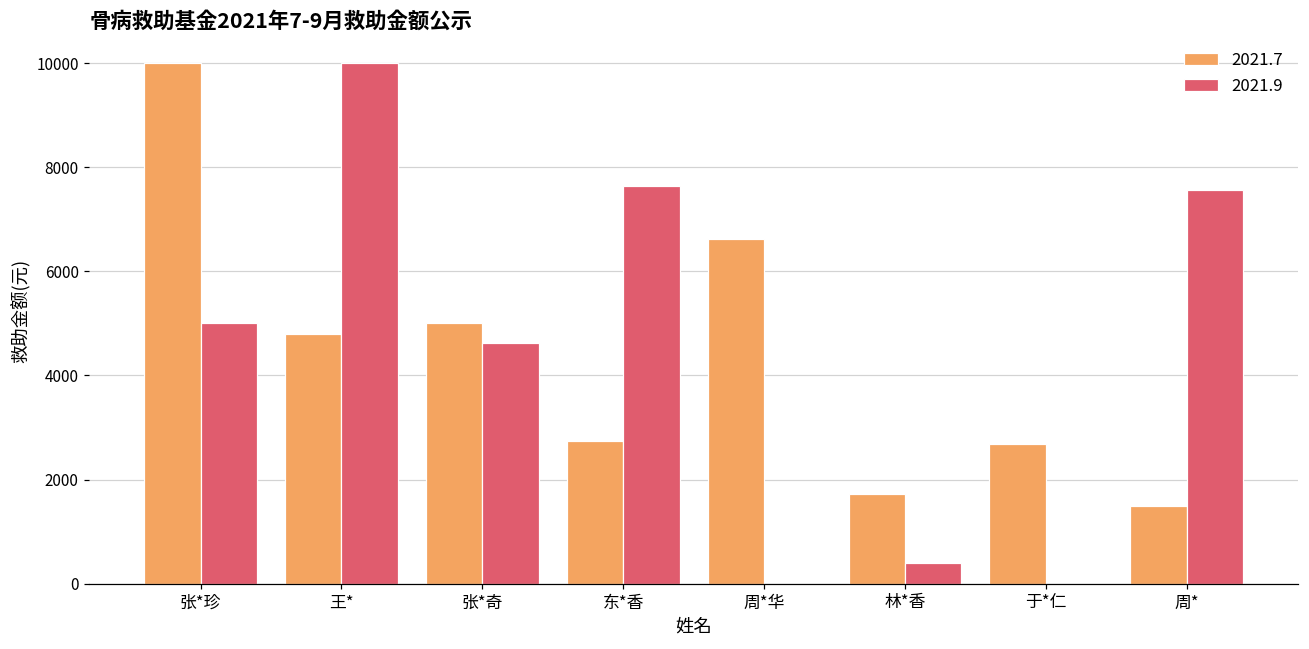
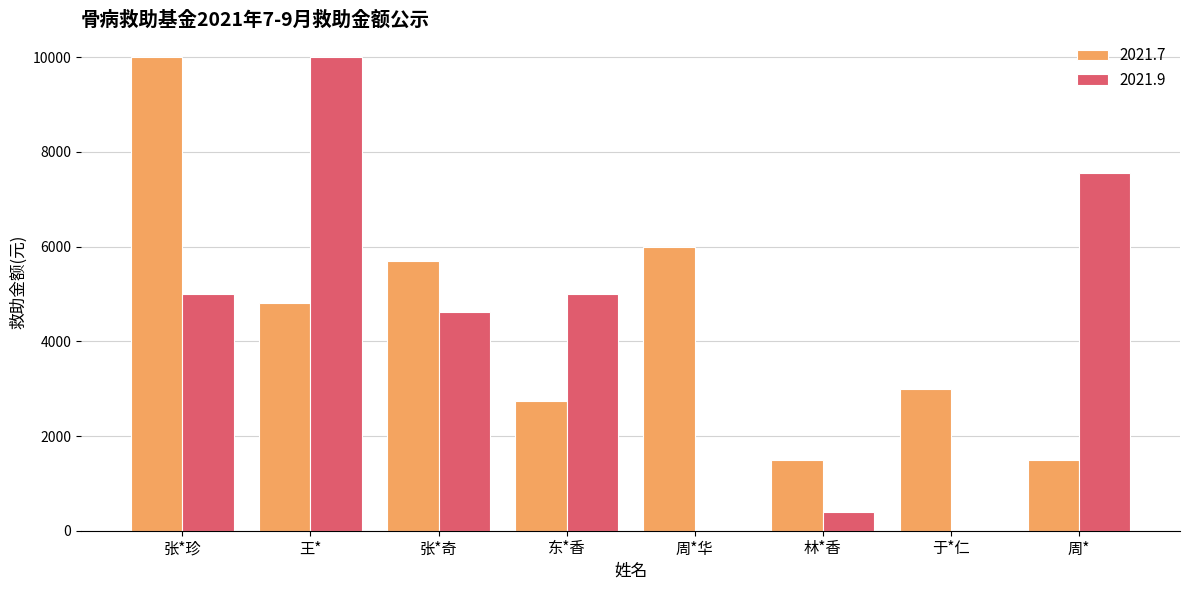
2021.7, 张*奇: 5000 -> 5700
2021.9, 东*香: 7600 -> 5000
2021.7, 周*华: 6600 -> 6000
2021.7, 林*香: 1700 -> 1500
2021.7, 于*仁: 2700 -> 3000
